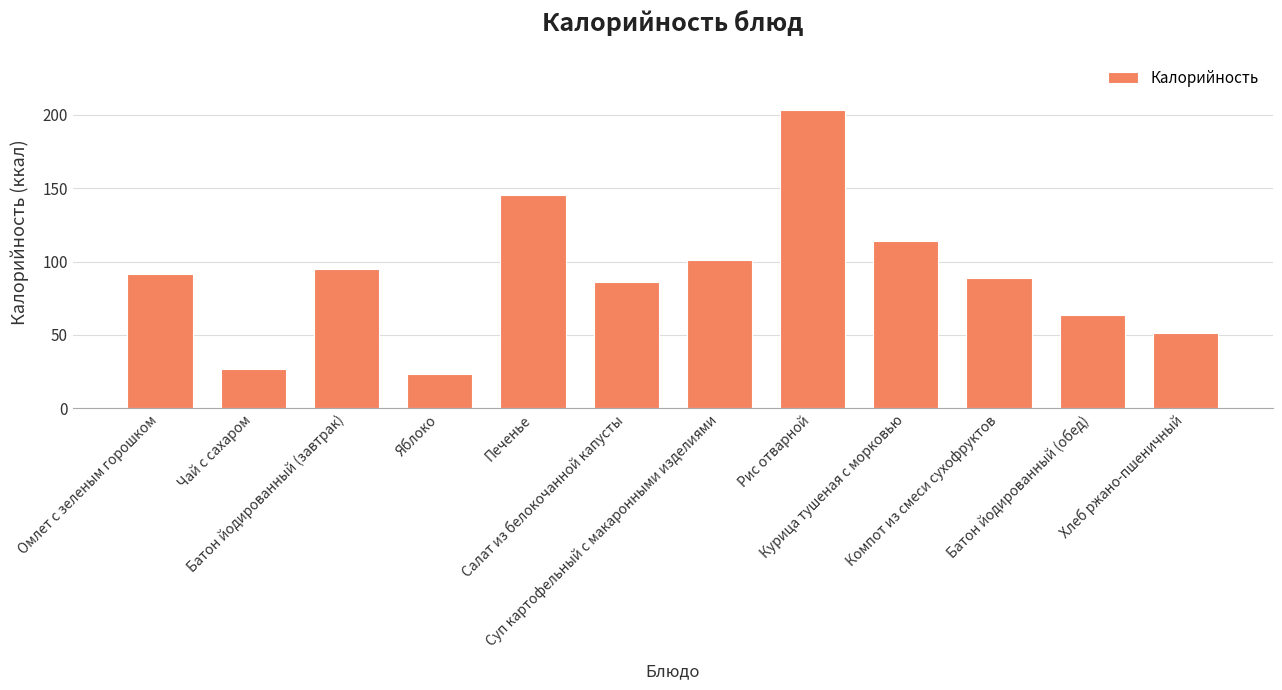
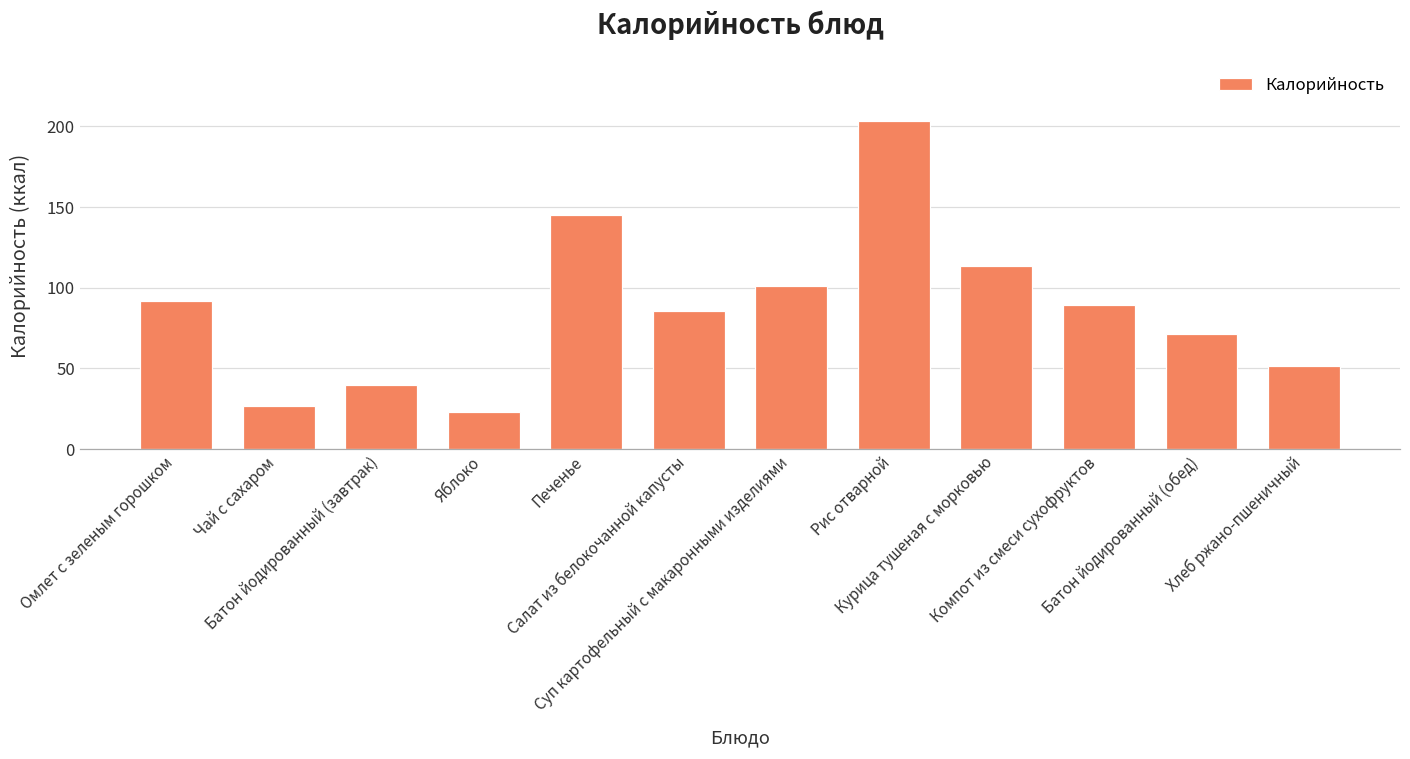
Батон йодированный (завтрак): 95 -> 40
Батон йодированный (обед): 63 -> 71
